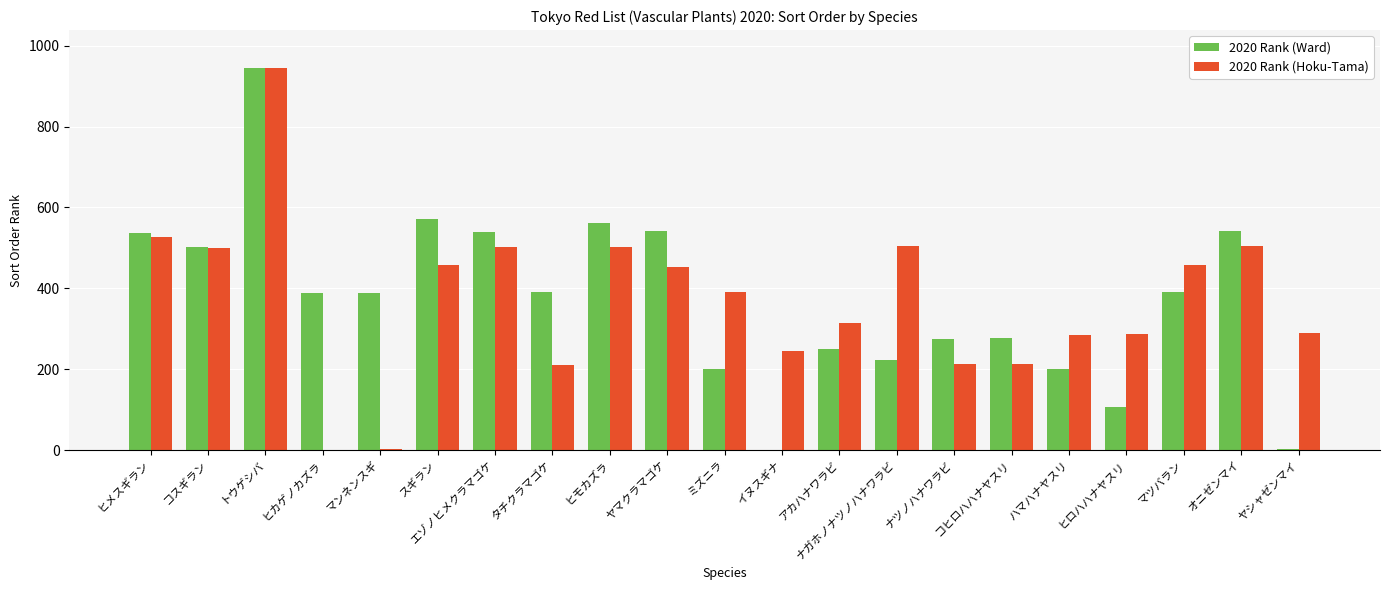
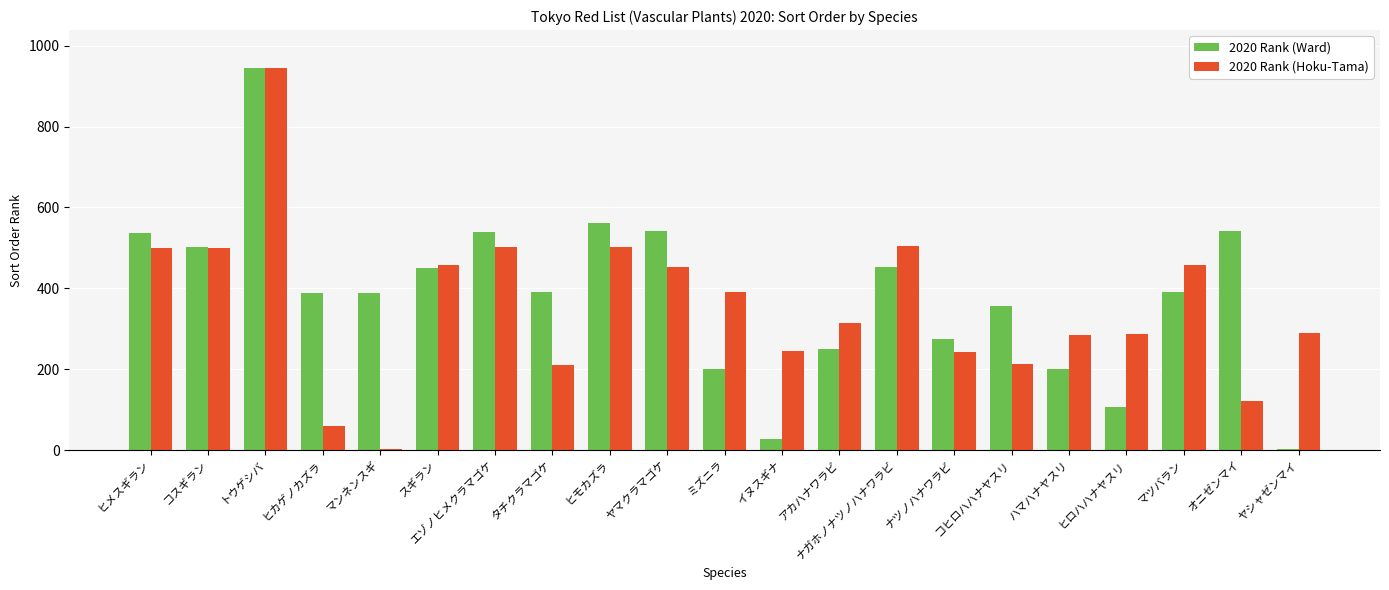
2020 Rank (Hoku-Tama), ヒメスギラン: 530 -> 500
2020 Rank (Hoku-Tama), ヒカゲノカズラ: 0 -> 60
2020 Rank (Ward), スギラン: 570 -> 450
2020 Rank (Ward), イヌスギナ: 0 -> 30
2020 Rank (Ward), ナガホノナツノハナワラビ: 220 -> 450
2020 Rank (Hoku-Tama), ナツノハナワラビ: 210 -> 240
2020 Rank (Ward), コヒロハハナヤスリ: 280 -> 360
2020 Rank (Hoku-Tama), オニゼンマイ: 510 -> 120
